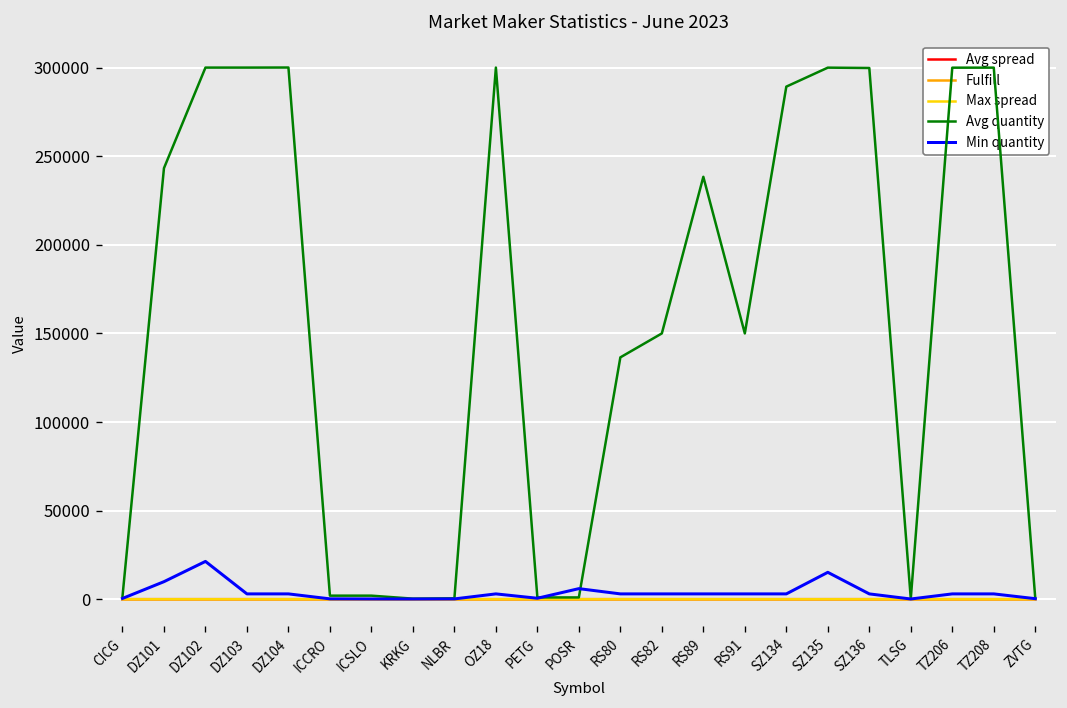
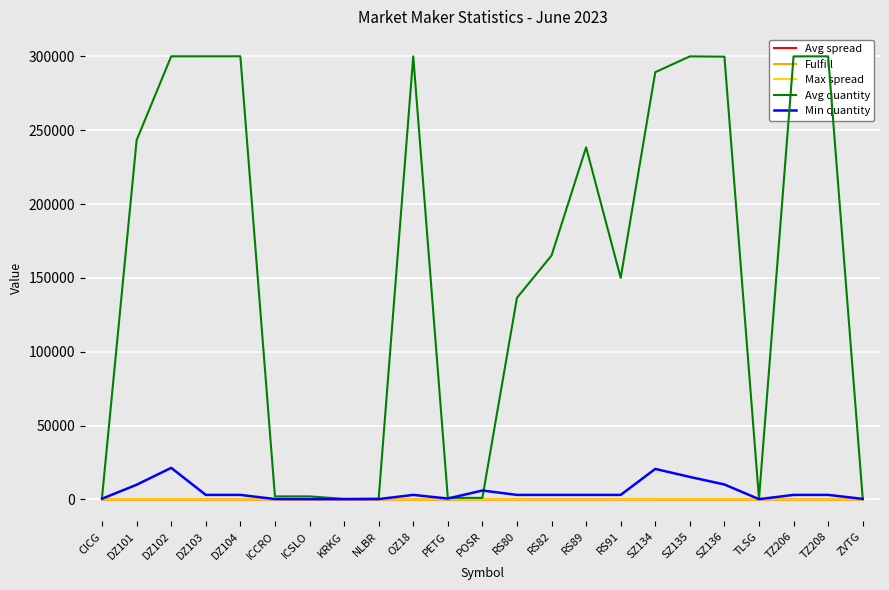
Avg quantity, RS82: 150000 -> 165000
Min quantity, SZ134: 3000 -> 21000
Min quantity, SZ136: 3000 -> 10000
